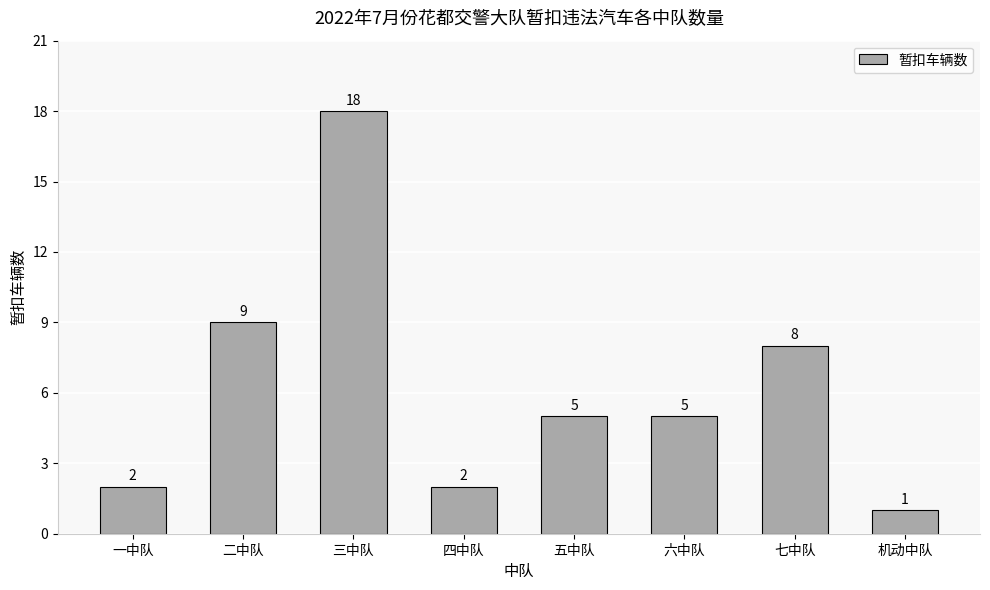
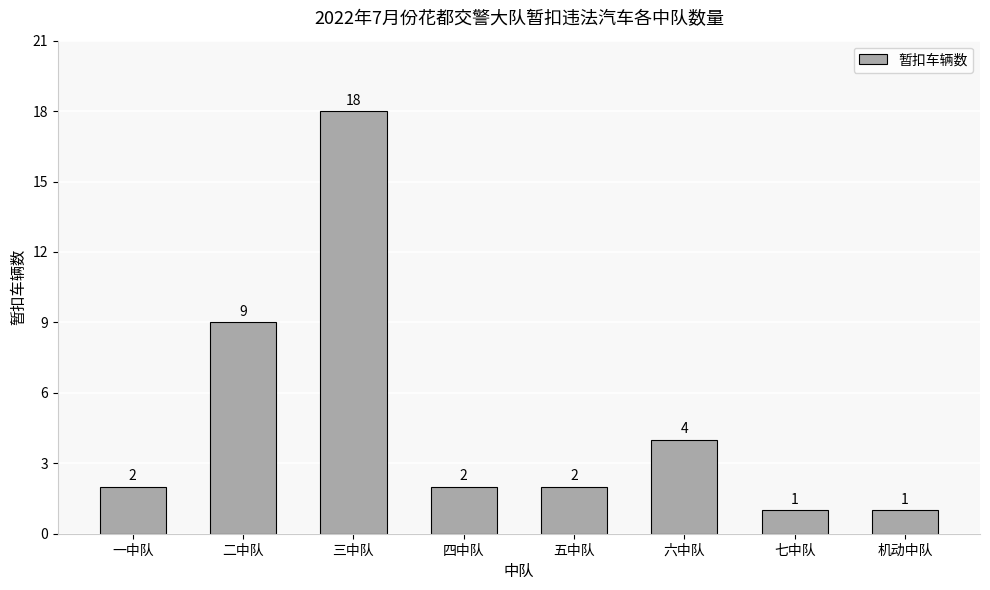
五中队: 5 -> 2
六中队: 5 -> 4
七中队: 8 -> 1
